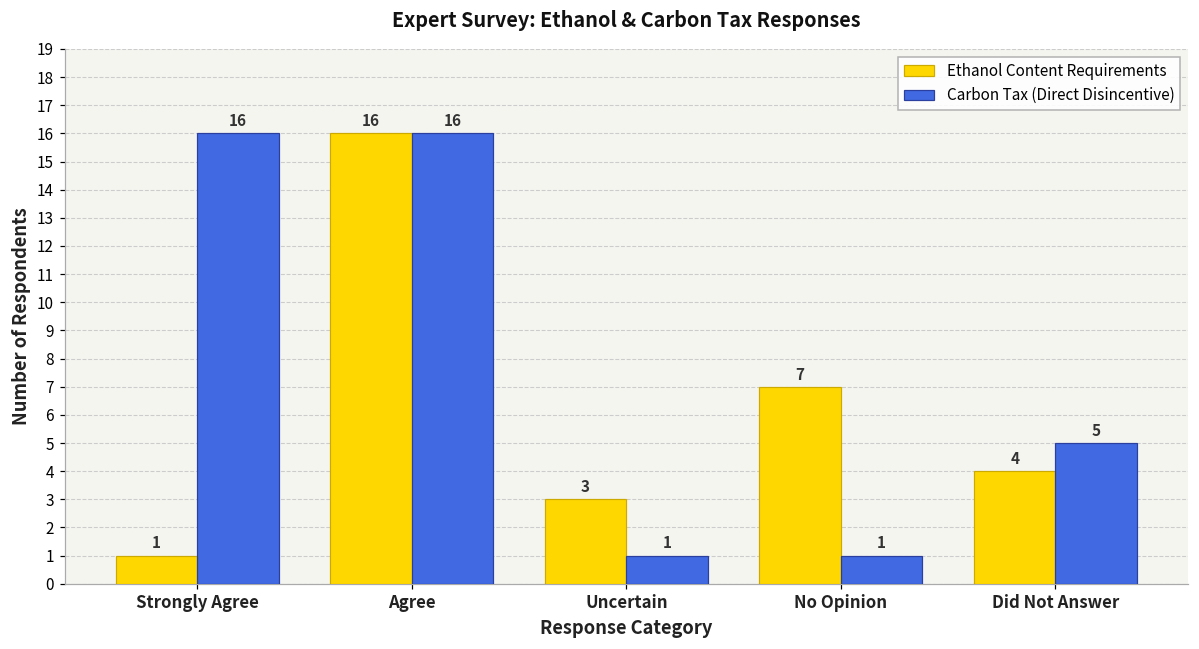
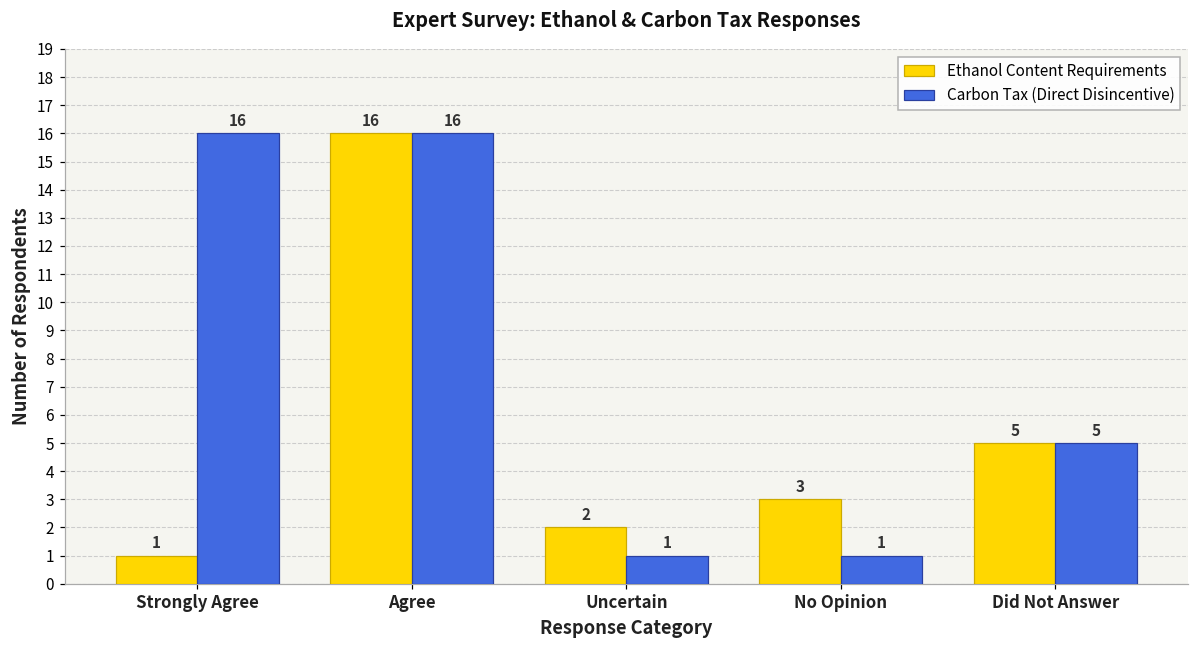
Ethanol Content Requirements, Uncertain: 3 -> 2
Ethanol Content Requirements, No Opinion: 7 -> 3
Ethanol Content Requirements, Did Not Answer: 4 -> 5
